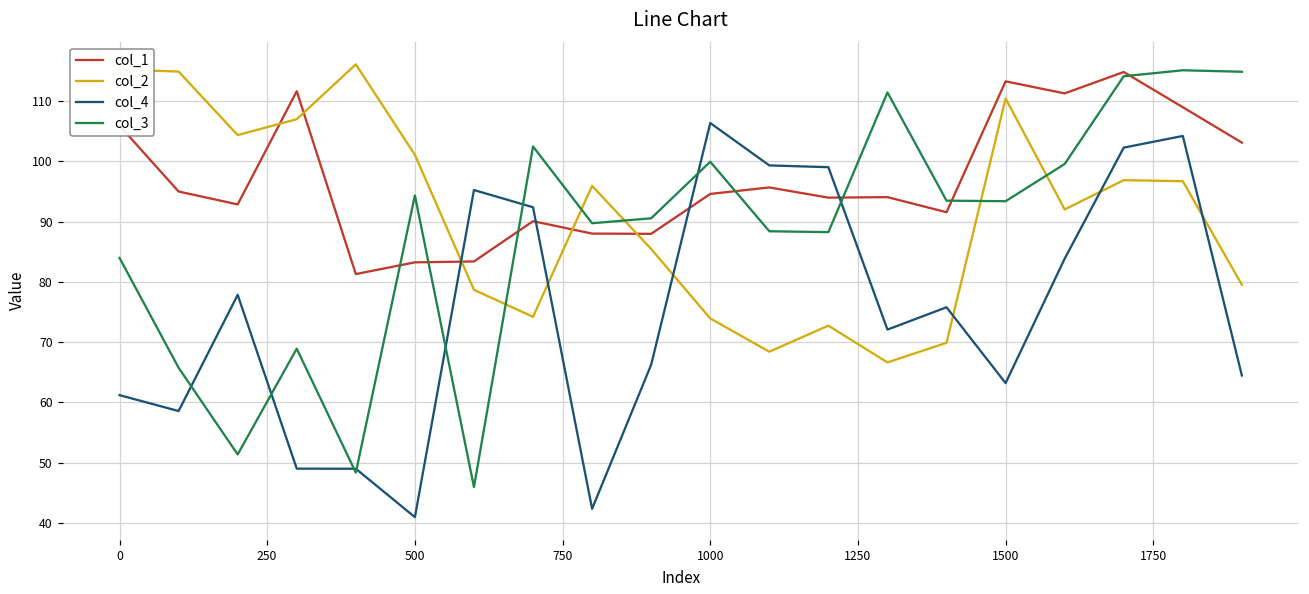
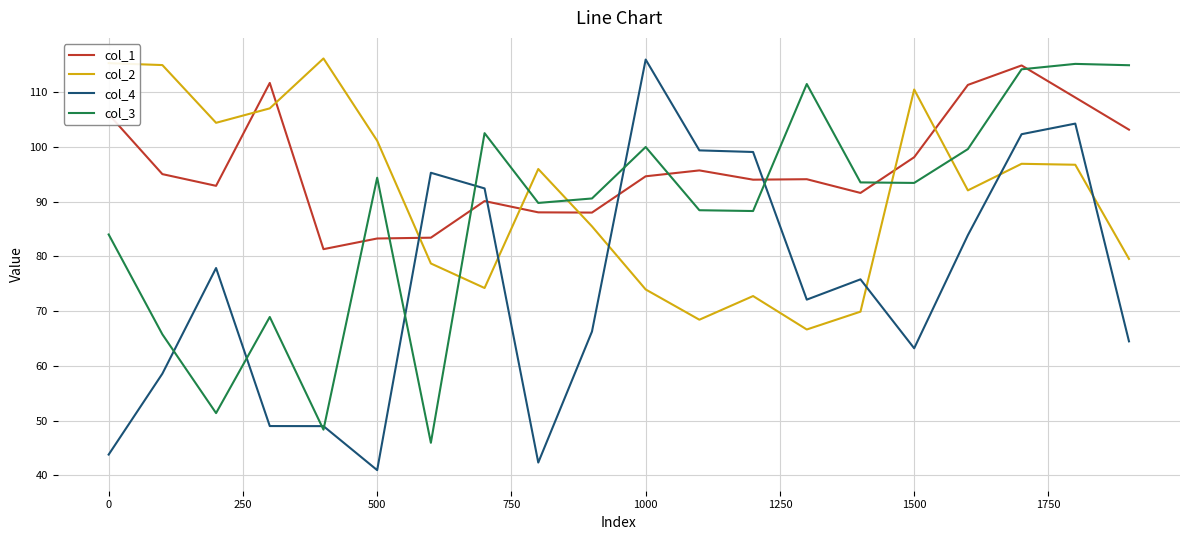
col_4, 0: 61 -> 44
col_4, 1000: 106 -> 116
col_1, 1500: 113 -> 98
